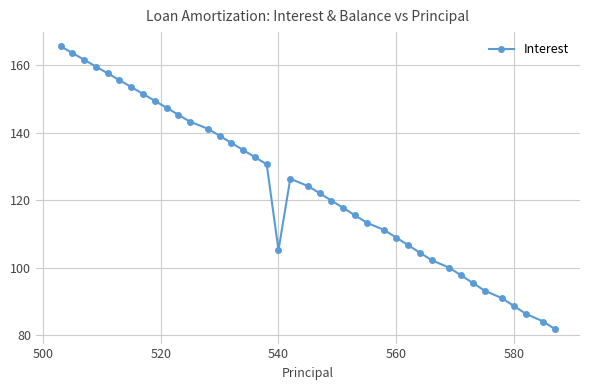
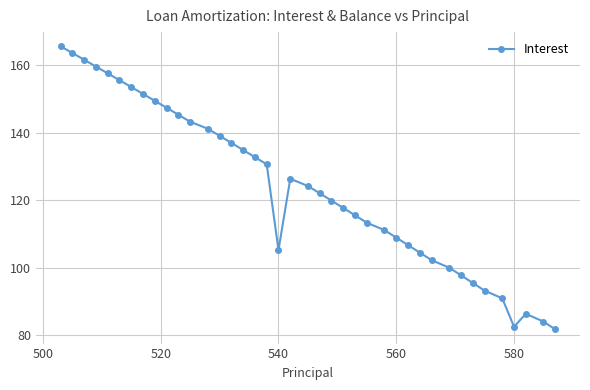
580: 89 -> 83
